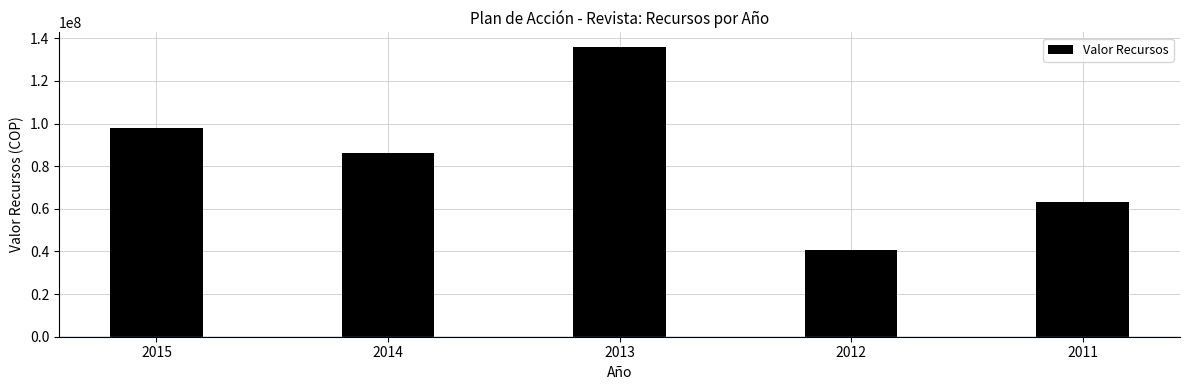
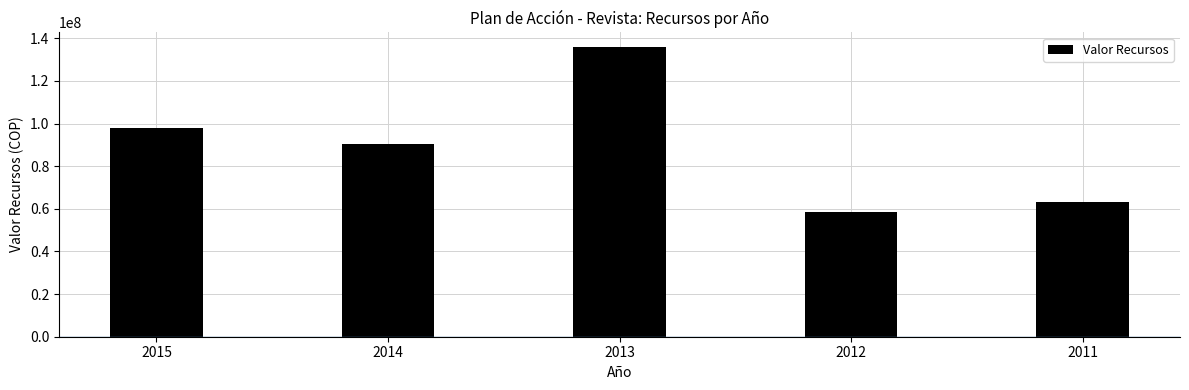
2014: 86000000 -> 90000000
2012: 41000000 -> 58000000
